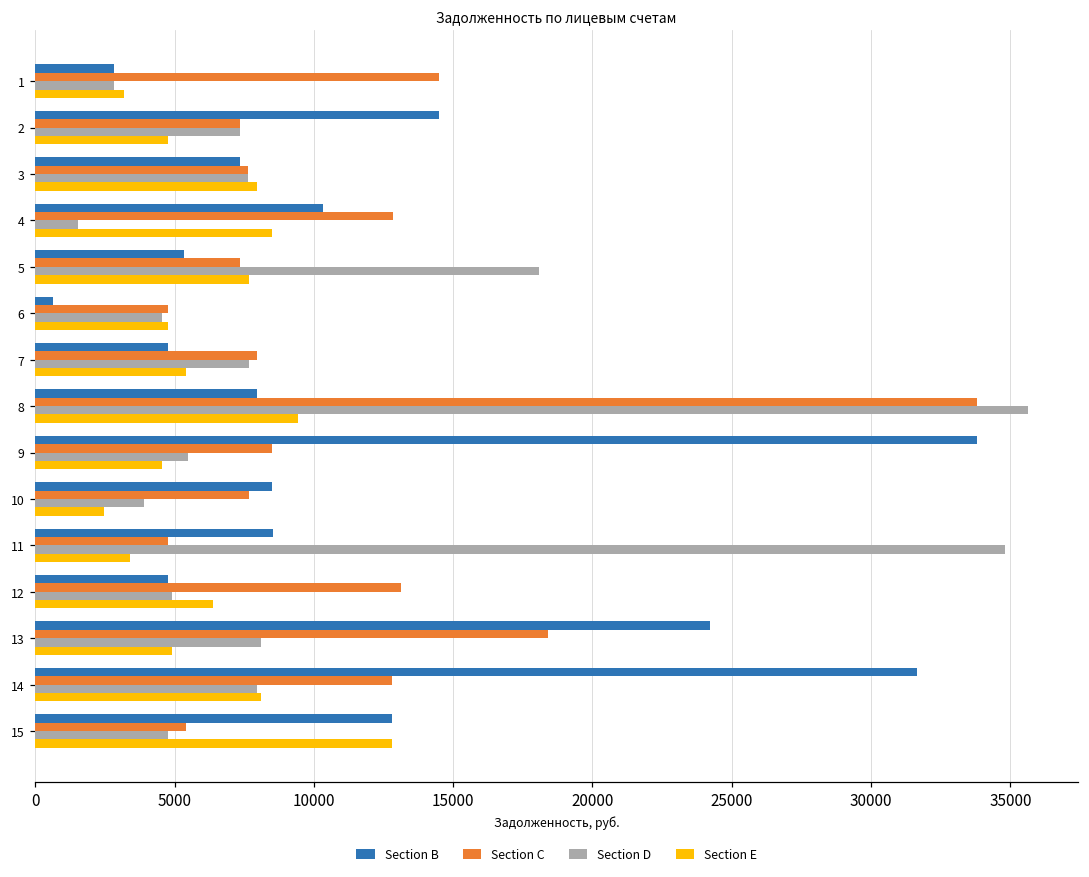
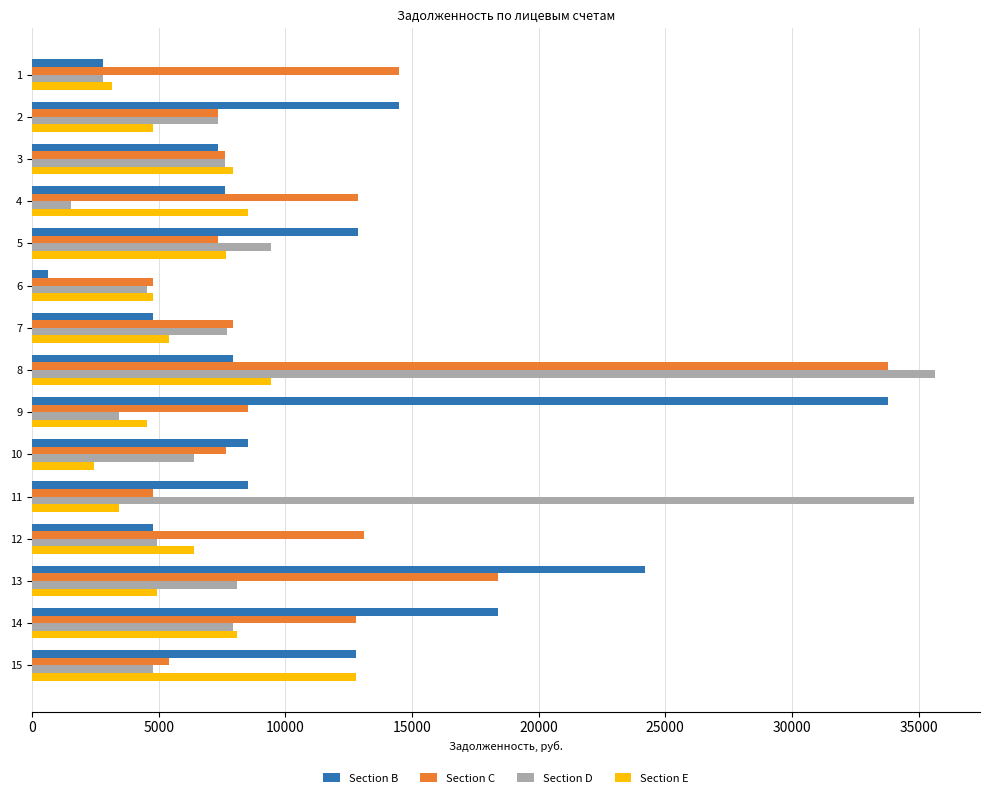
Section B, 4: 10300 -> 7600
Section B, 5: 5300 -> 12900
Section D, 5: 18100 -> 9400
Section D, 9: 5500 -> 3400
Section D, 10: 3900 -> 6400
Section B, 14: 31600 -> 18400
